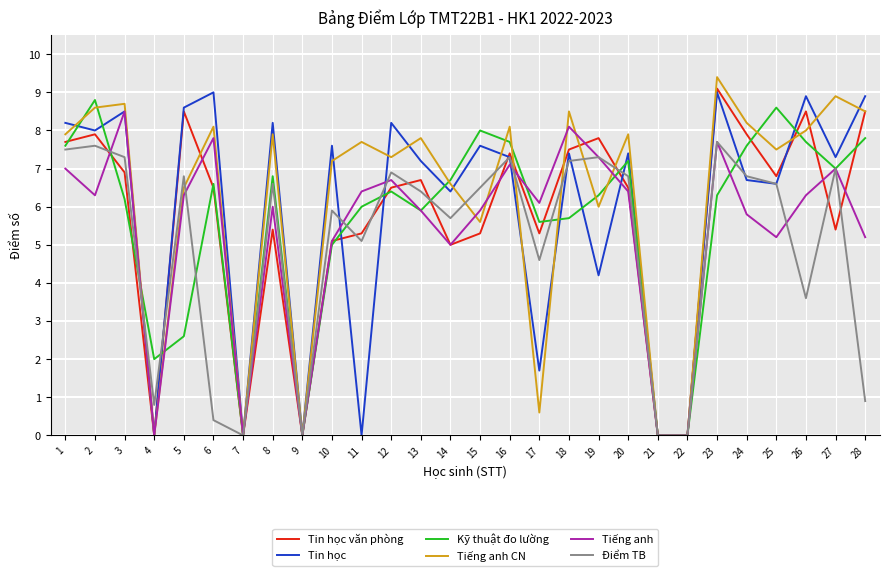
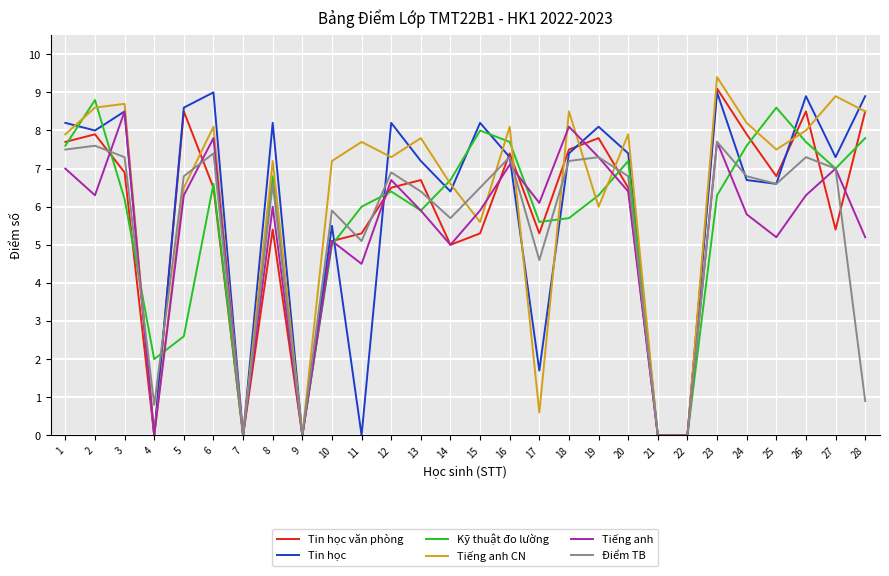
Điểm TB, 6: 0.4 -> 7.4
Tiếng anh CN, 8: 7.9 -> 7.2
Tin học, 10: 7.6 -> 5.5
Tiếng anh, 11: 6.4 -> 4.5
Tin học, 15: 7.6 -> 8.2
Tin học, 19: 4.2 -> 8.1
Điểm TB, 26: 3.6 -> 7.3
